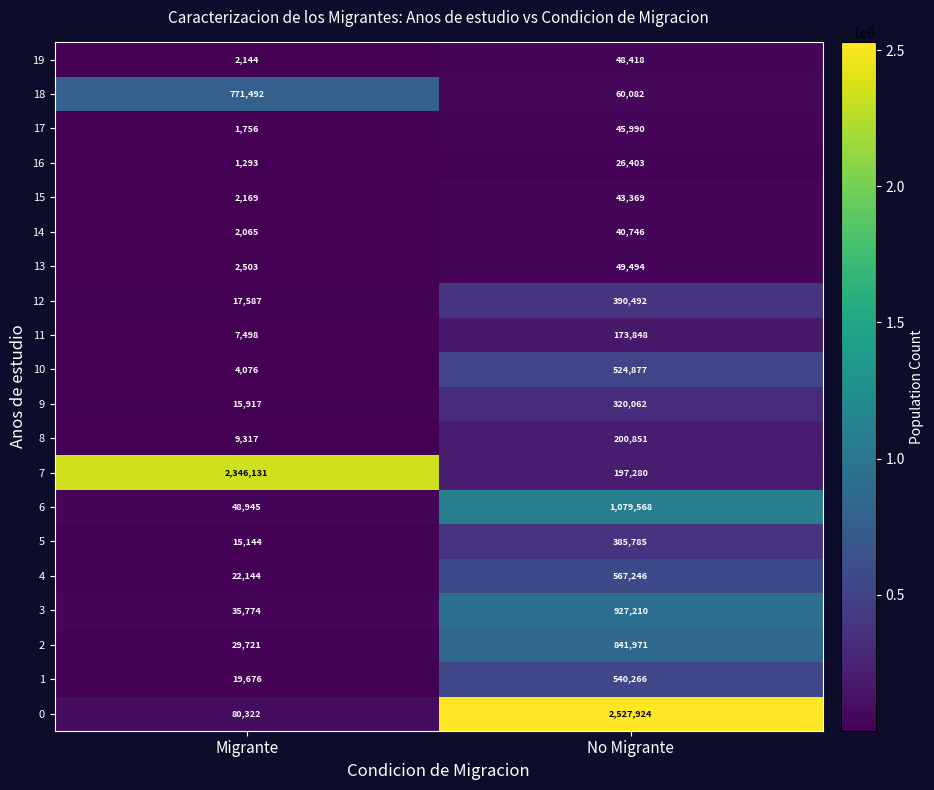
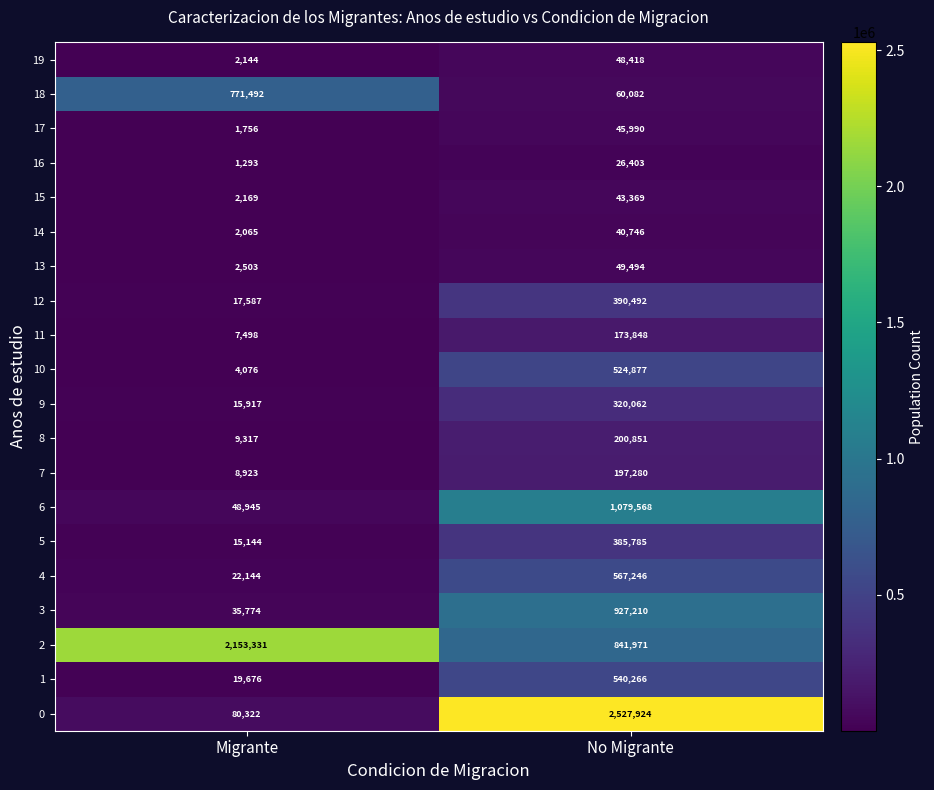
7, Migrante: 2,346,131 -> 8,923
2, Migrante: 29,721 -> 2,153,331
